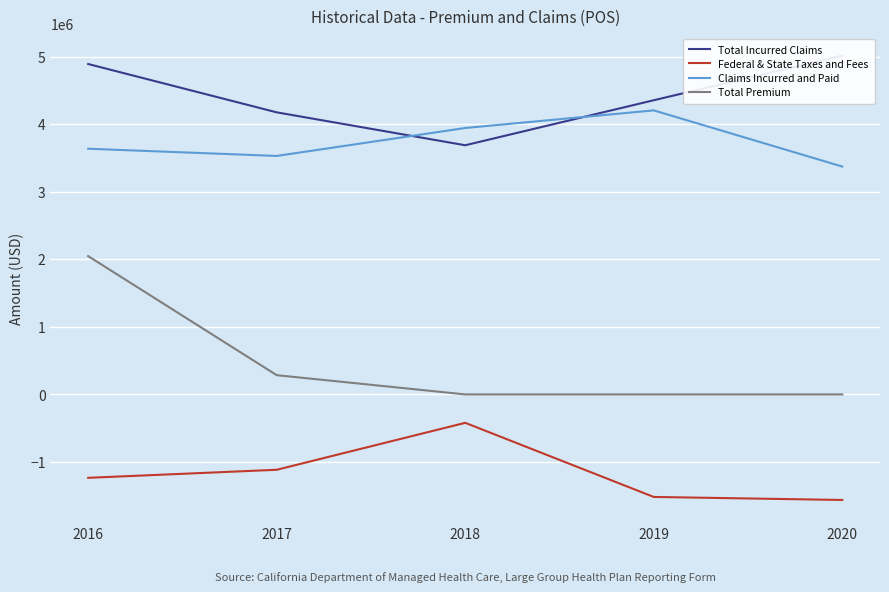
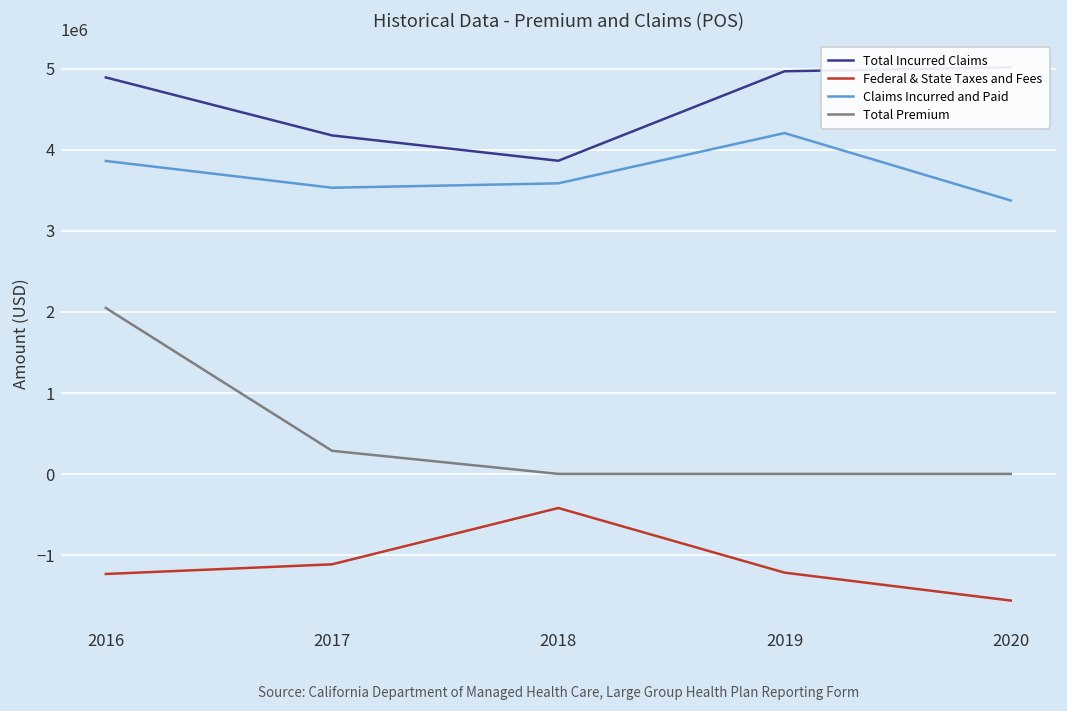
Claims Incurred and Paid, 2016: 3600000 -> 3900000
Total Incurred Claims, 2018: 3700000 -> 3900000
Claims Incurred and Paid, 2018: 3900000 -> 3600000
Total Incurred Claims, 2019: 4400000 -> 5000000
Federal & State Taxes and Fees, 2019: -1500000 -> -1200000
